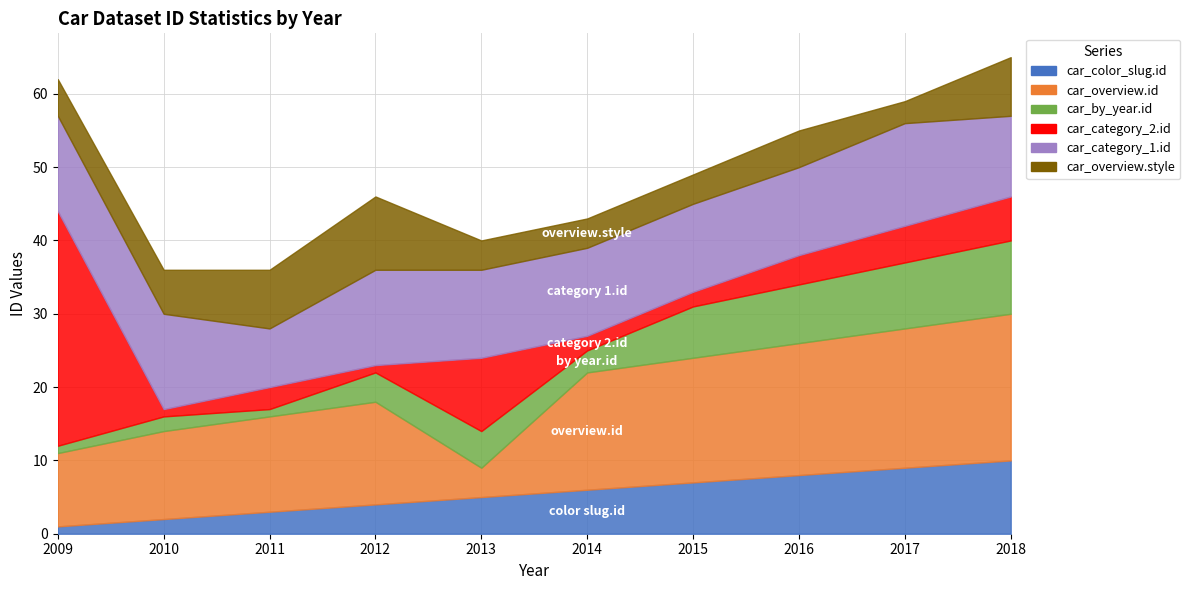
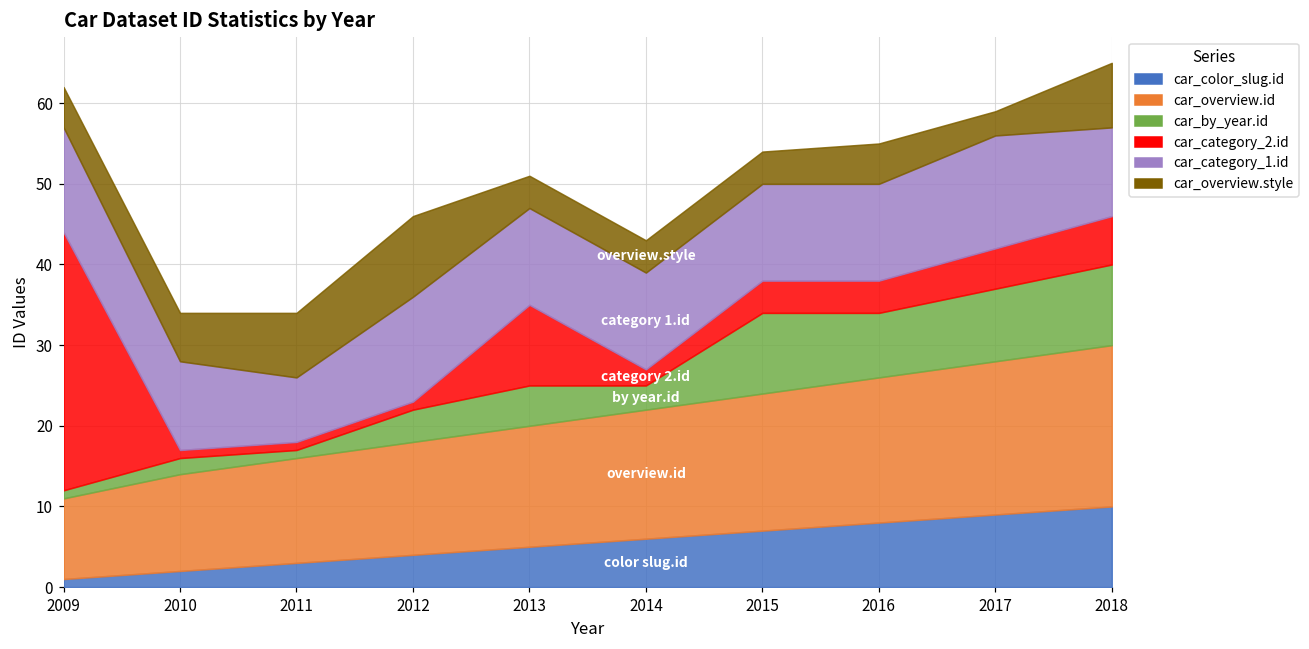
car_category_1.id, 2010: 13 -> 11
car_category_2.id, 2011: 3 -> 1
car_overview.id, 2013: 4 -> 15
car_by_year.id, 2015: 7 -> 10
car_category_2.id, 2015: 2 -> 4
